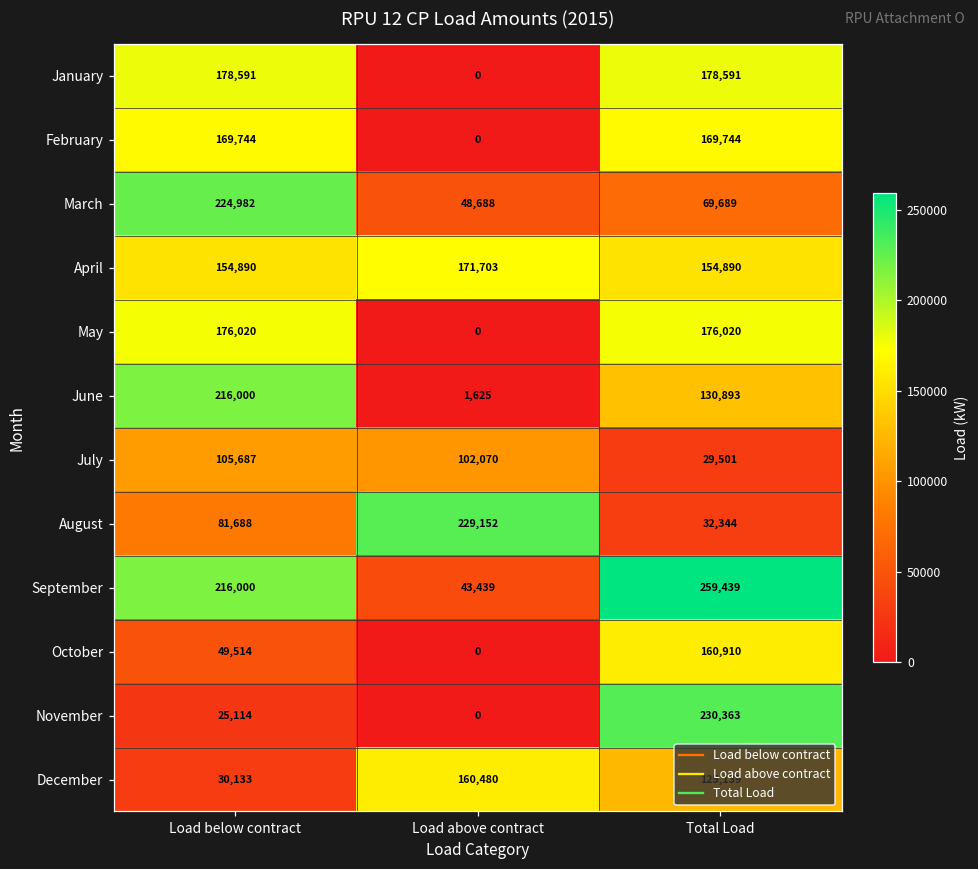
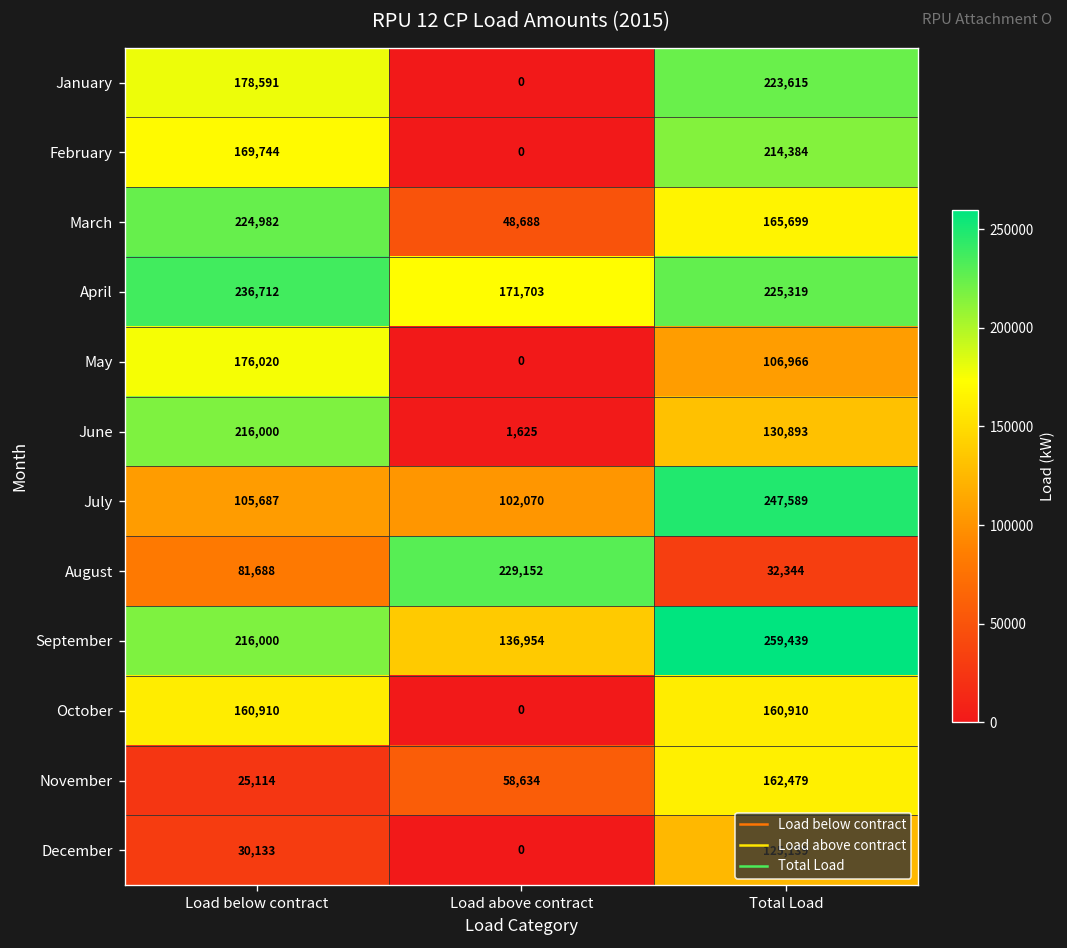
January, Total Load: 178,591 -> 223,615
February, Total Load: 169,744 -> 214,384
March, Total Load: 69,689 -> 165,699
April, Load below contract: 154,890 -> 236,712
April, Total Load: 154,890 -> 225,319
May, Total Load: 176,020 -> 106,966
July, Total Load: 29,501 -> 247,589
September, Load above contract: 43,439 -> 136,954
October, Load below contract: 49,514 -> 160,910
November, Load above contract: 0 -> 58,634
November, Total Load: 230,363 -> 162,479
December, Load above contract: 160,480 -> 0
